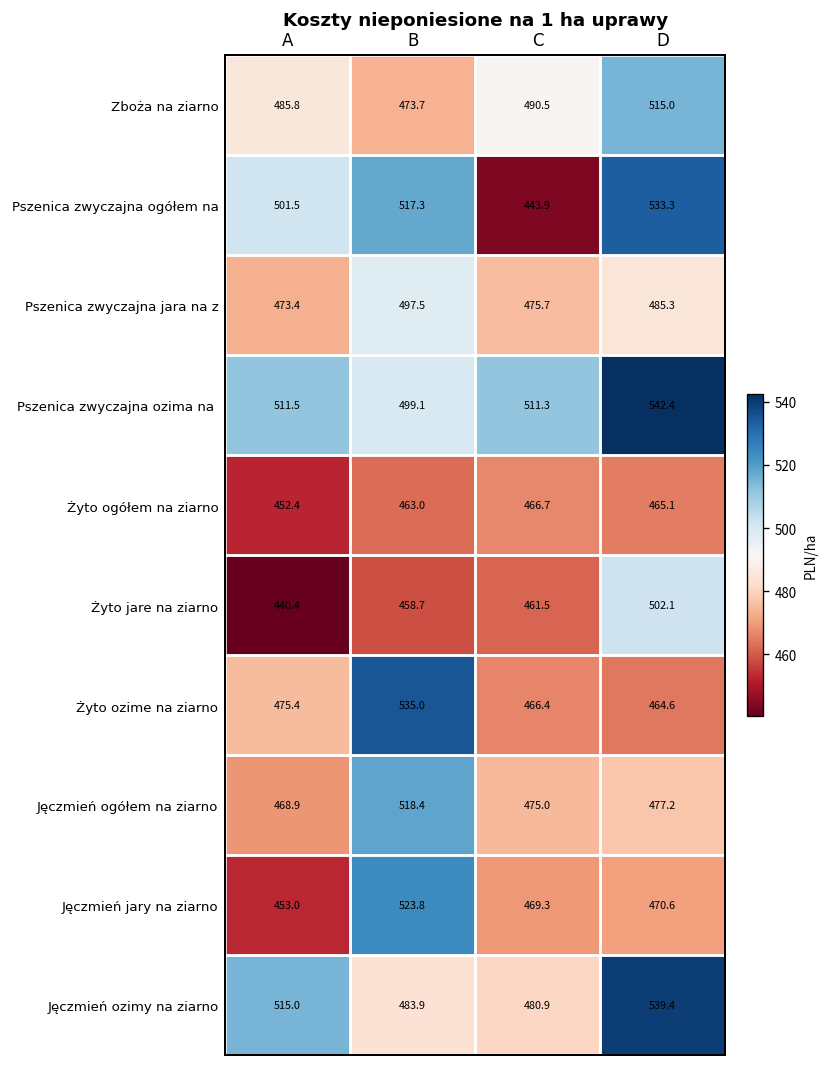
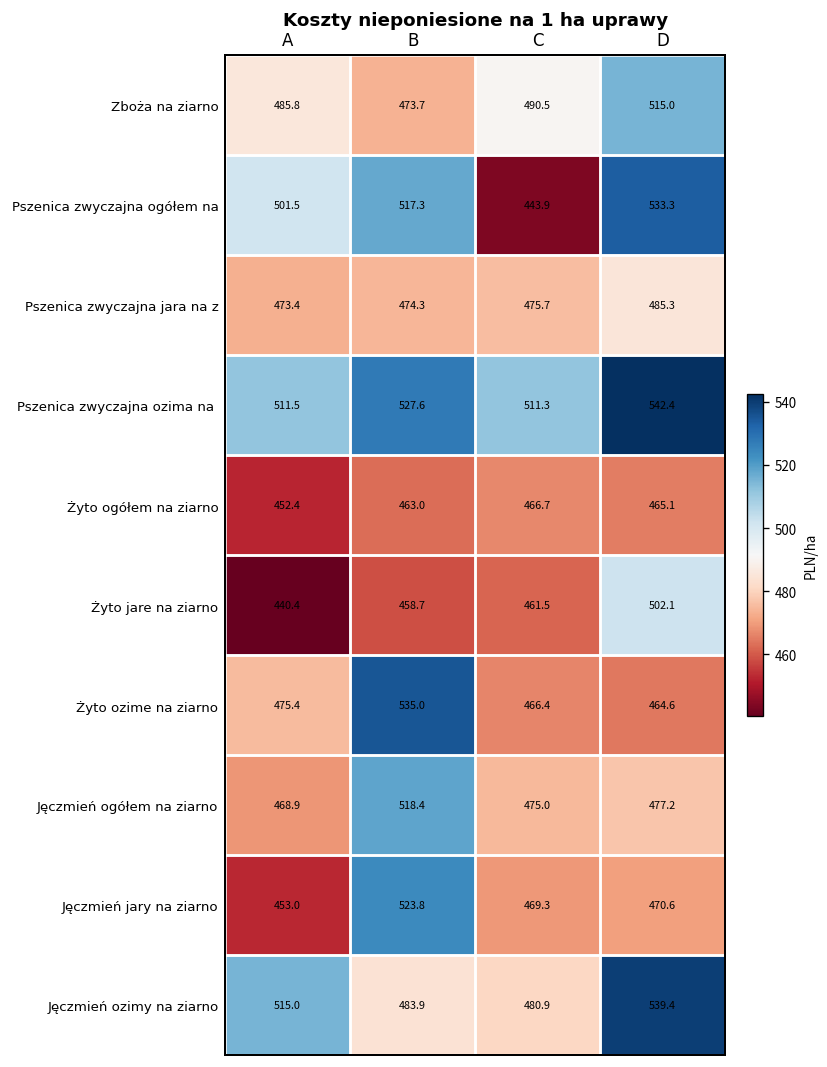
Pszenica zwyczajna jara na z, B: 497.5 -> 474.3
Pszenica zwyczajna ozima na, B: 499.1 -> 527.6
